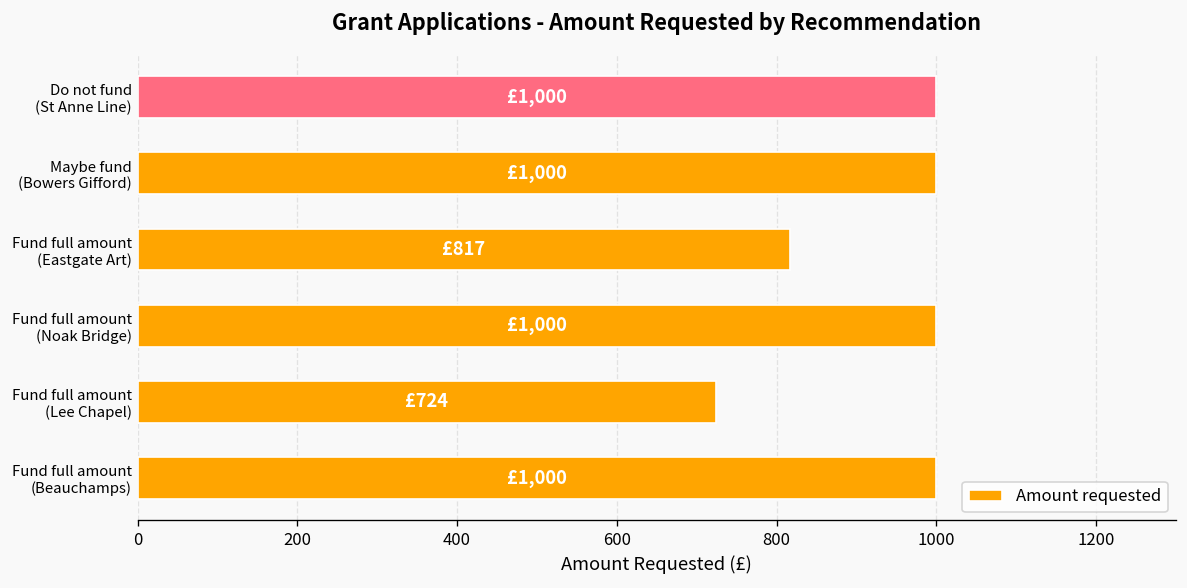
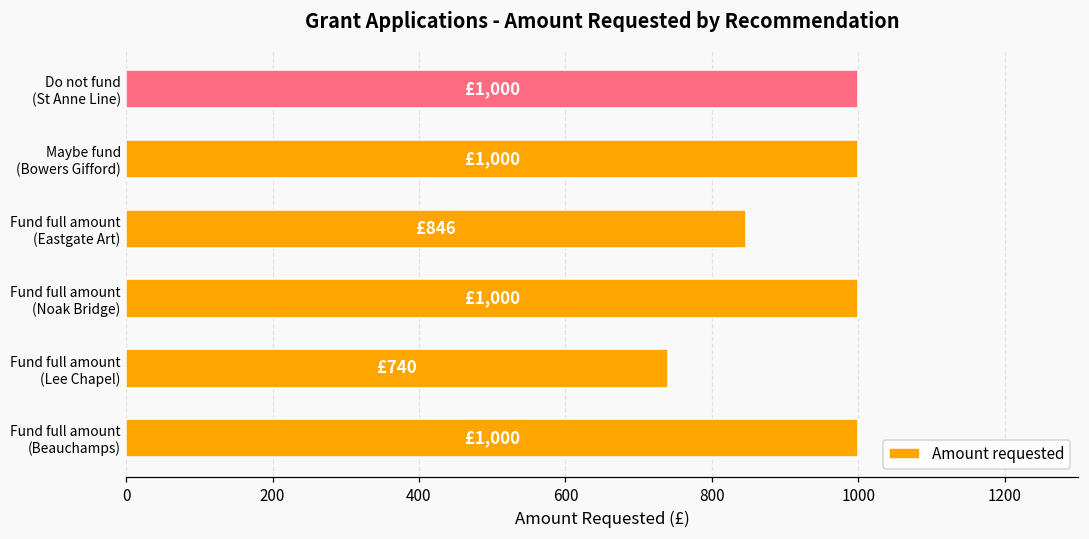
Fund full amount (Eastgate Art): £817 -> £846
Fund full amount (Lee Chapel): £724 -> £740
